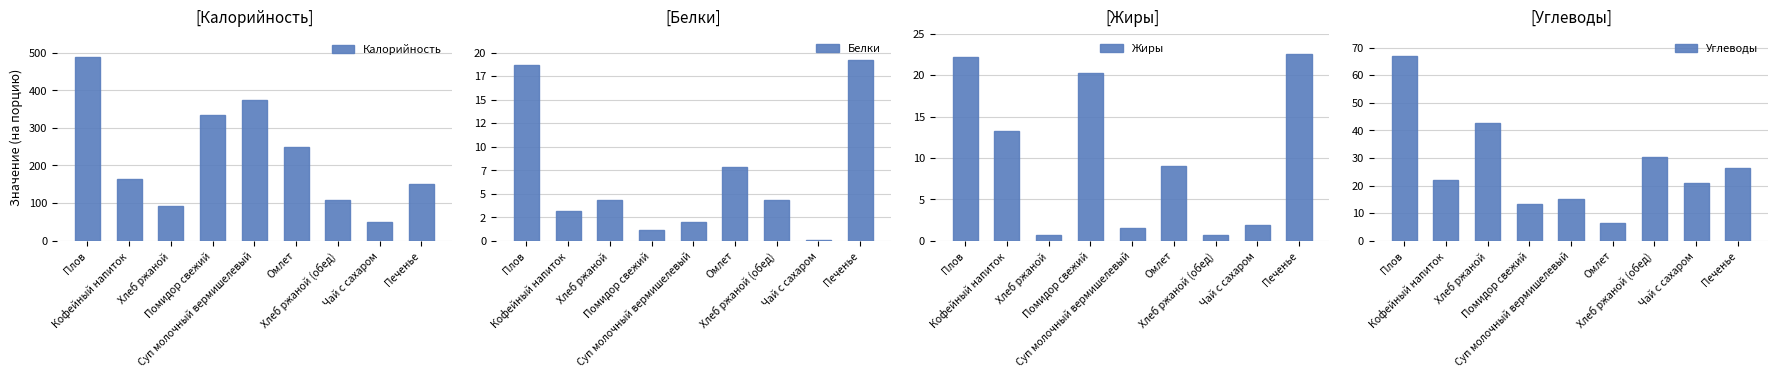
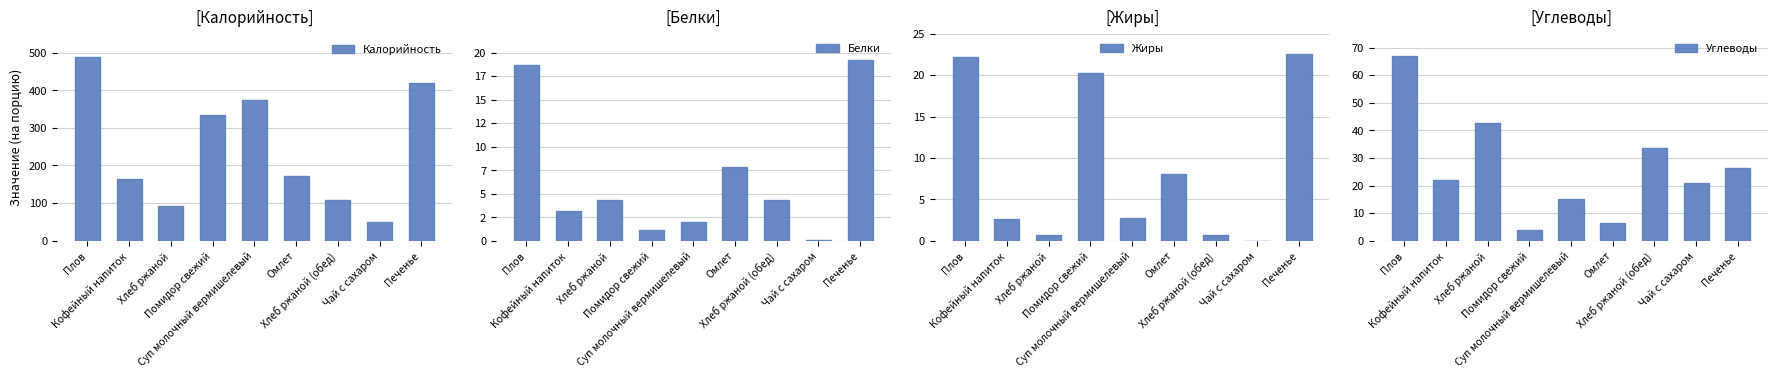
[Калорийность], Омлет: 250 -> 170
[Калорийность], Печенье: 150 -> 420
[Жиры], Кофейный напиток: 13 -> 3
[Жиры], Суп молочный вермишелевый: 1 -> 3
[Жиры], Омлет: 9 -> 8
[Жиры], Чай с сахаром: 2 -> 0
[Углеводы], Помидор свежий: 13 -> 4
[Углеводы], Хлеб ржаной (обед): 30 -> 34
